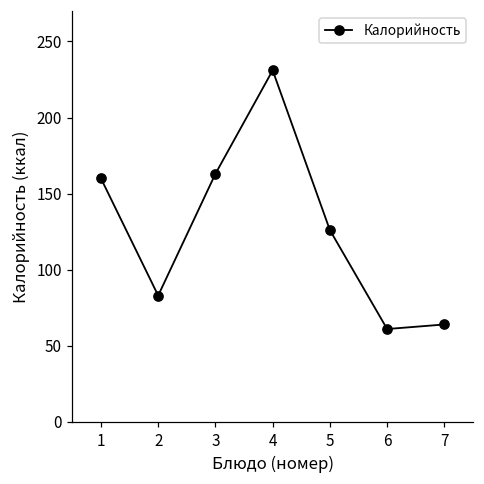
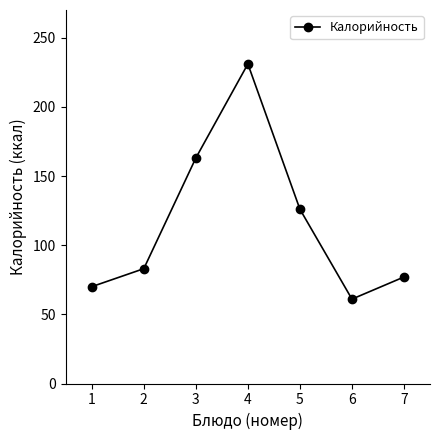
1: 160 -> 70
7: 64 -> 77
